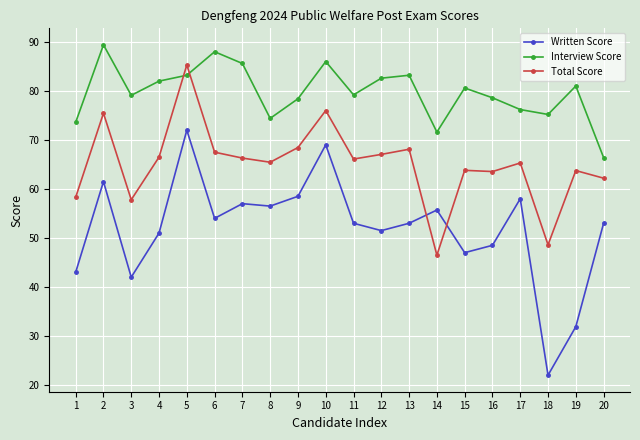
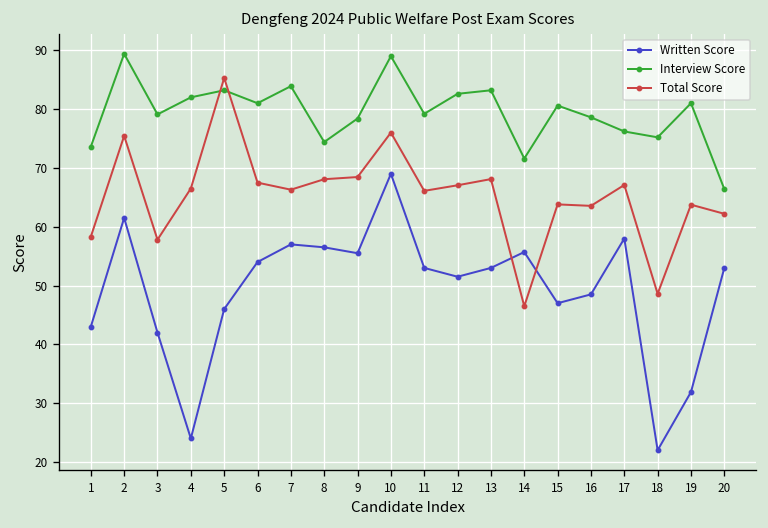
Written Score, 4: 51 -> 24
Written Score, 5: 72 -> 46
Interview Score, 6: 88 -> 81
Interview Score, 7: 86 -> 84
Total Score, 8: 65 -> 68
Written Score, 9: 59 -> 56
Interview Score, 10: 86 -> 89
Total Score, 17: 65 -> 67
